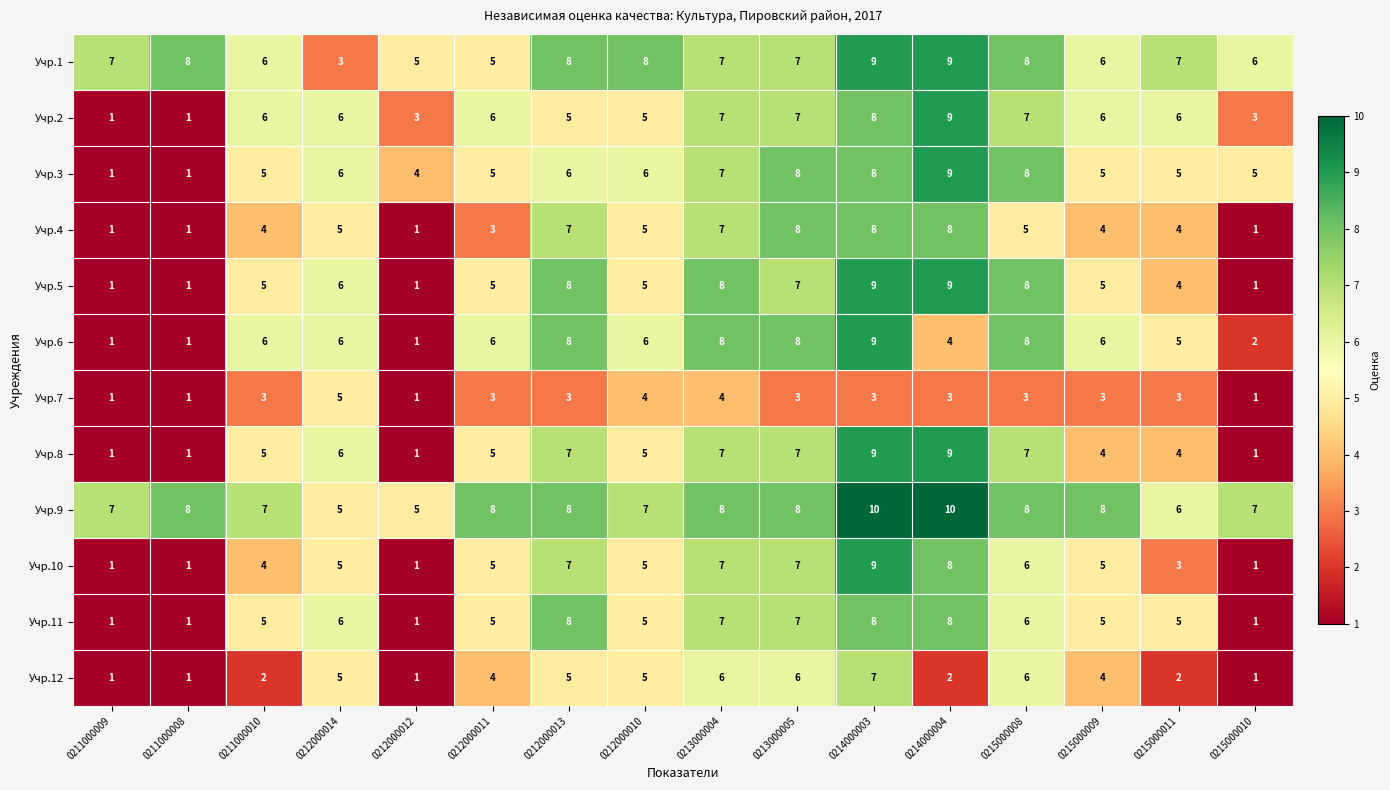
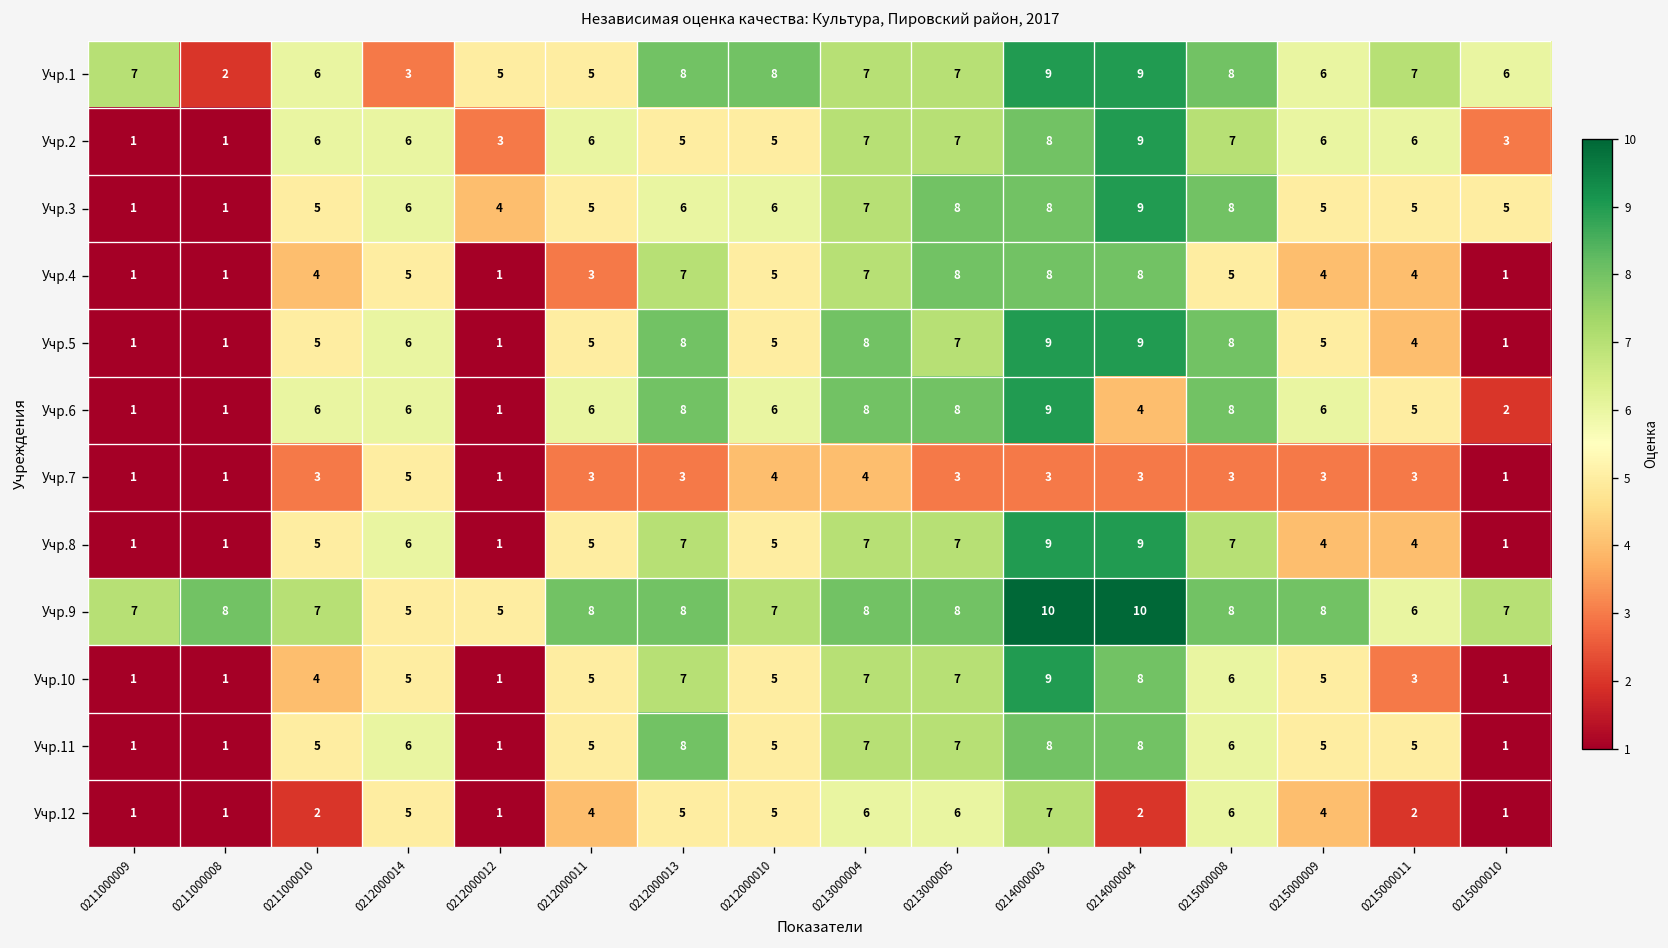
Учр.1, 0211000008: 8 -> 2
